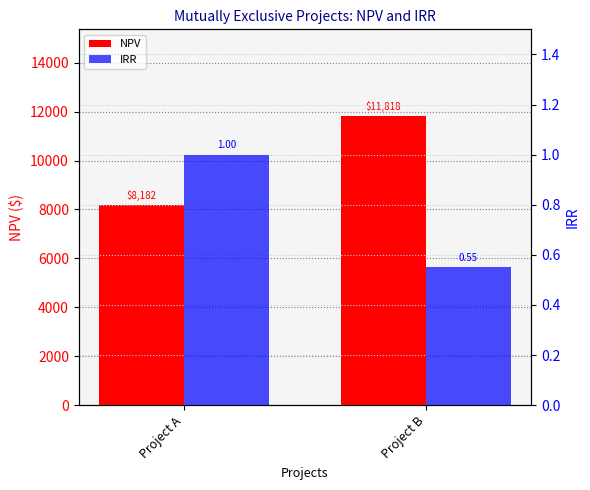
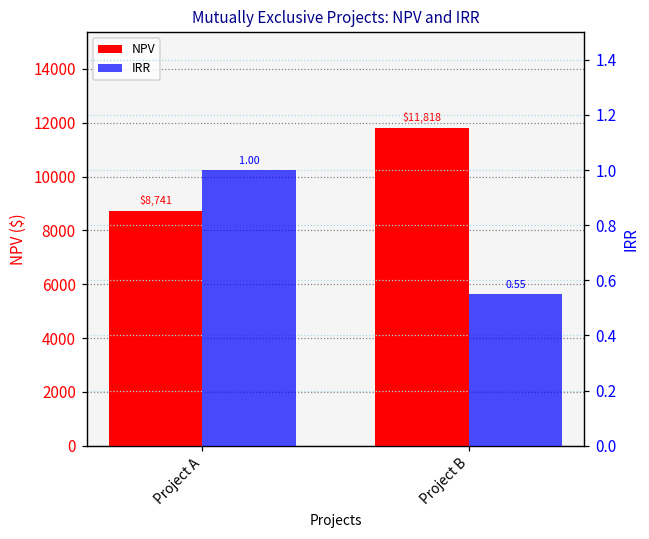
NPV, Project A: $8,182 -> $8,741
